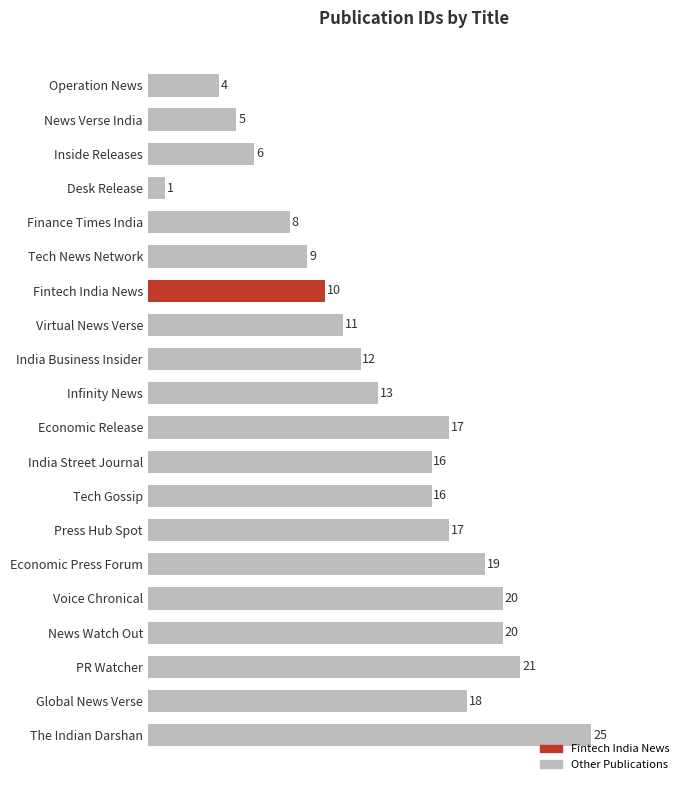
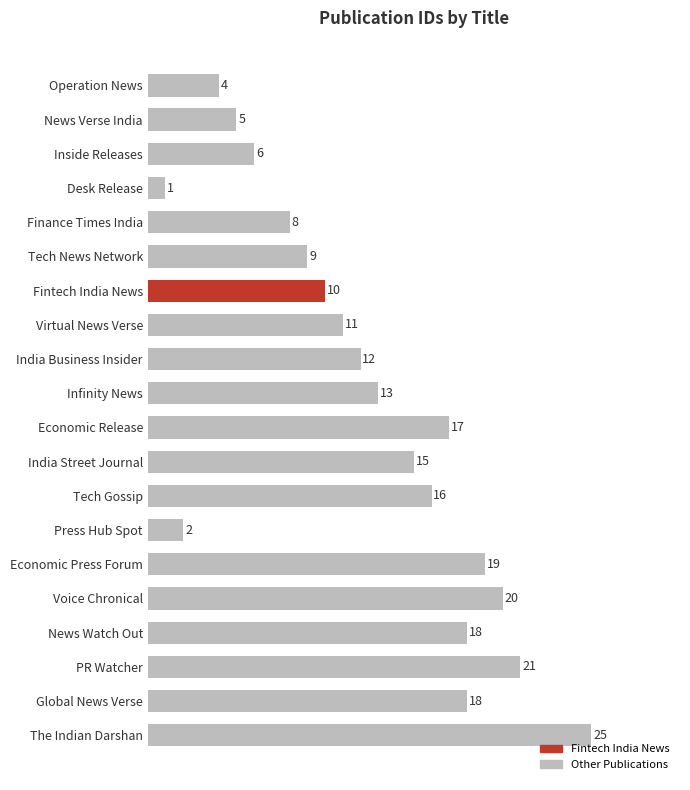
India Street Journal: 16 -> 15
Press Hub Spot: 17 -> 2
News Watch Out: 20 -> 18
